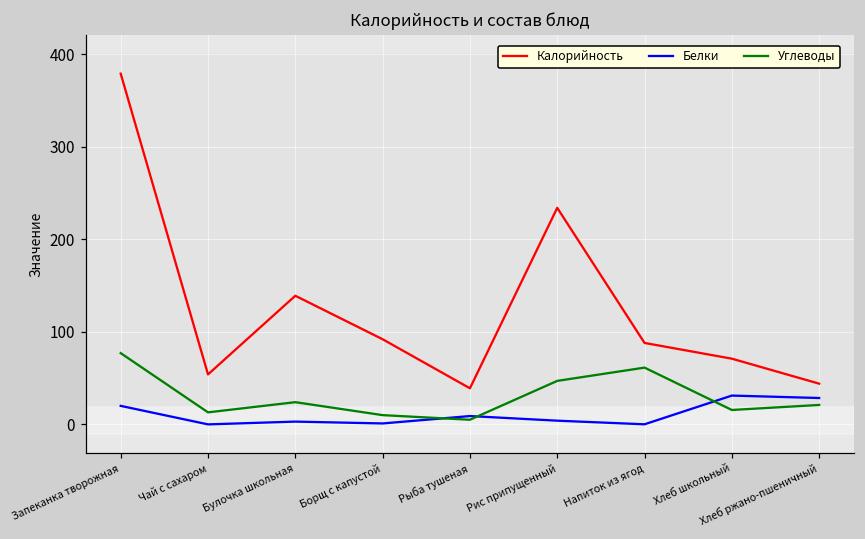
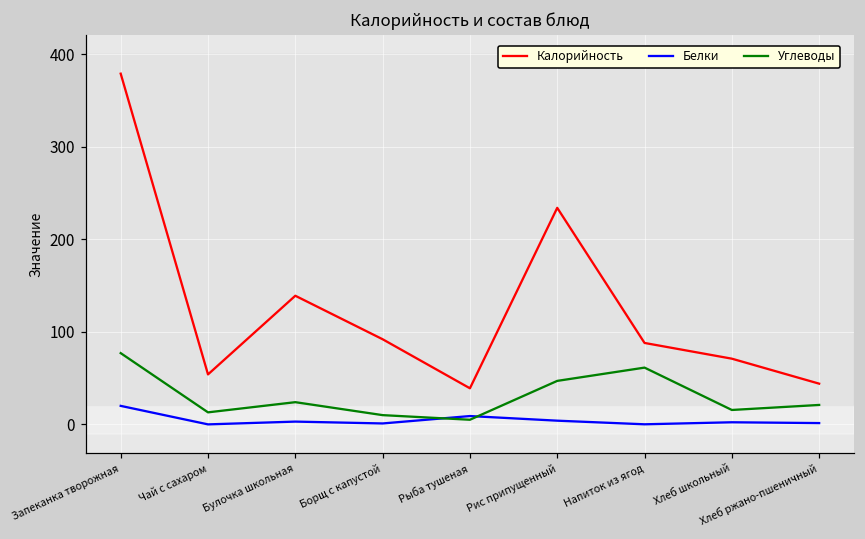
Белки, Хлеб школьный: 30 -> 0
Белки, Хлеб ржано-пшеничный: 30 -> 0
